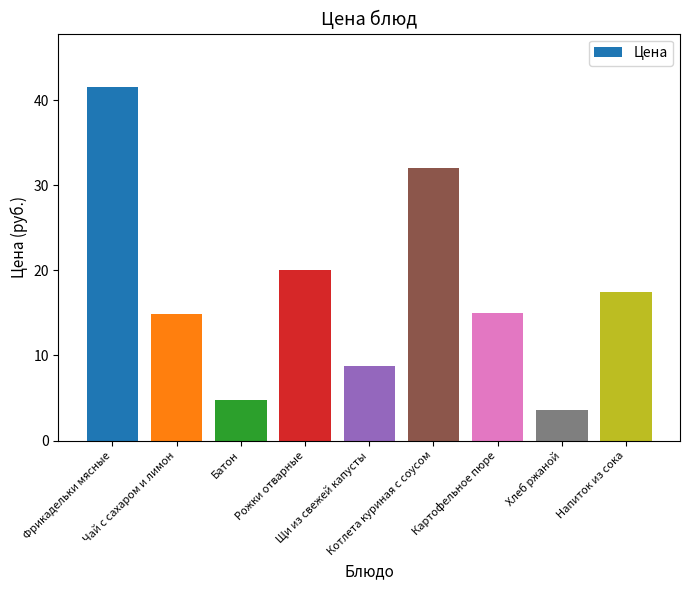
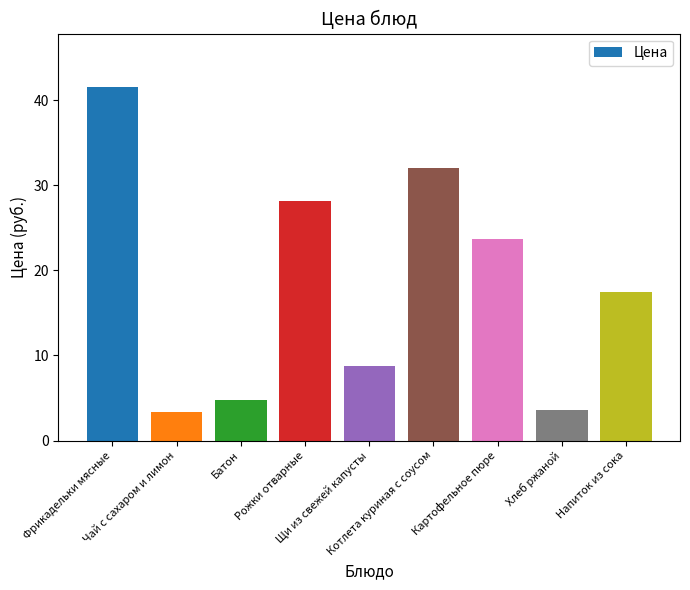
Чай с сахаром и лимон: 15 -> 3
Рожки отварные: 20 -> 28
Картофельное пюре: 15 -> 24
